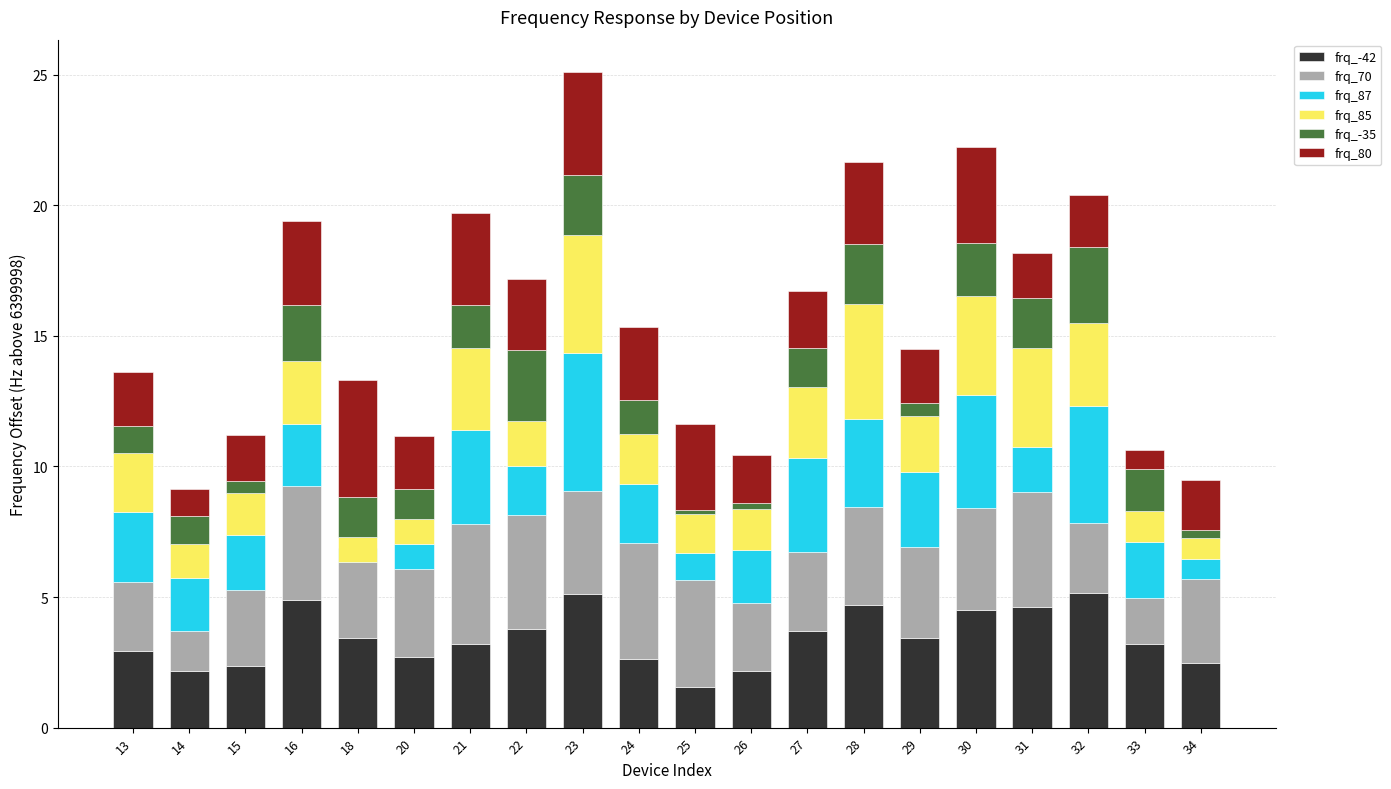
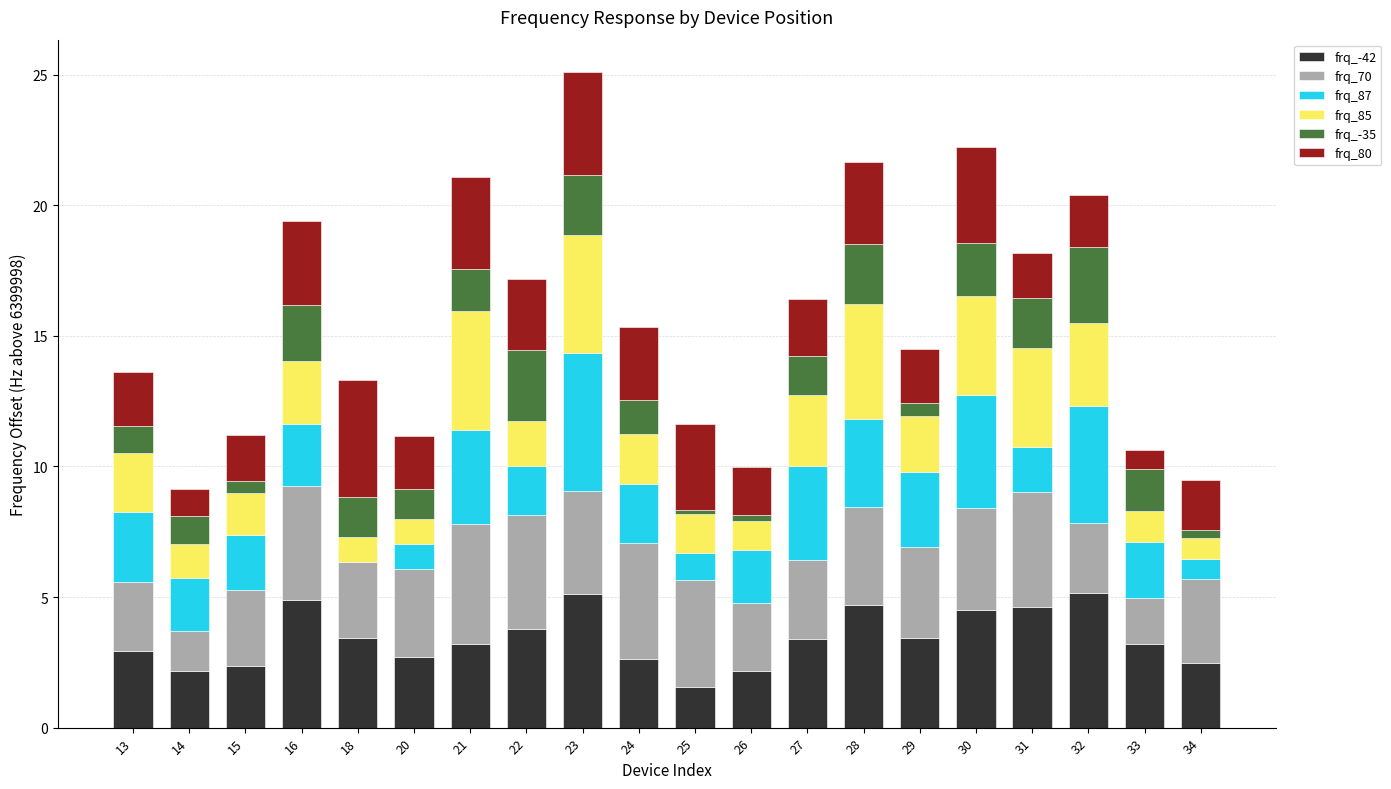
frq_85, 21: 3.1 -> 4.5
frq_85, 26: 1.5 -> 1.1
frq_-42, 27: 3.7 -> 3.4
